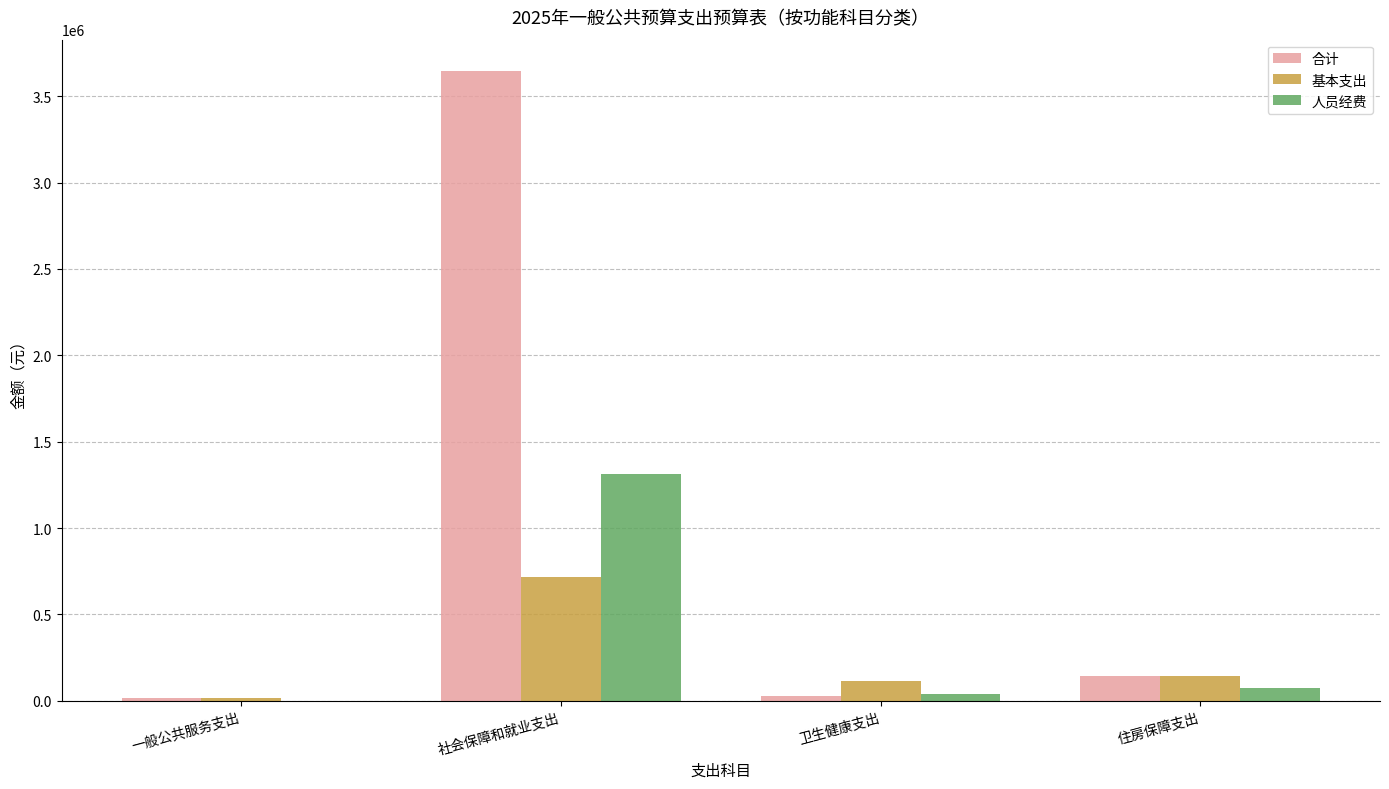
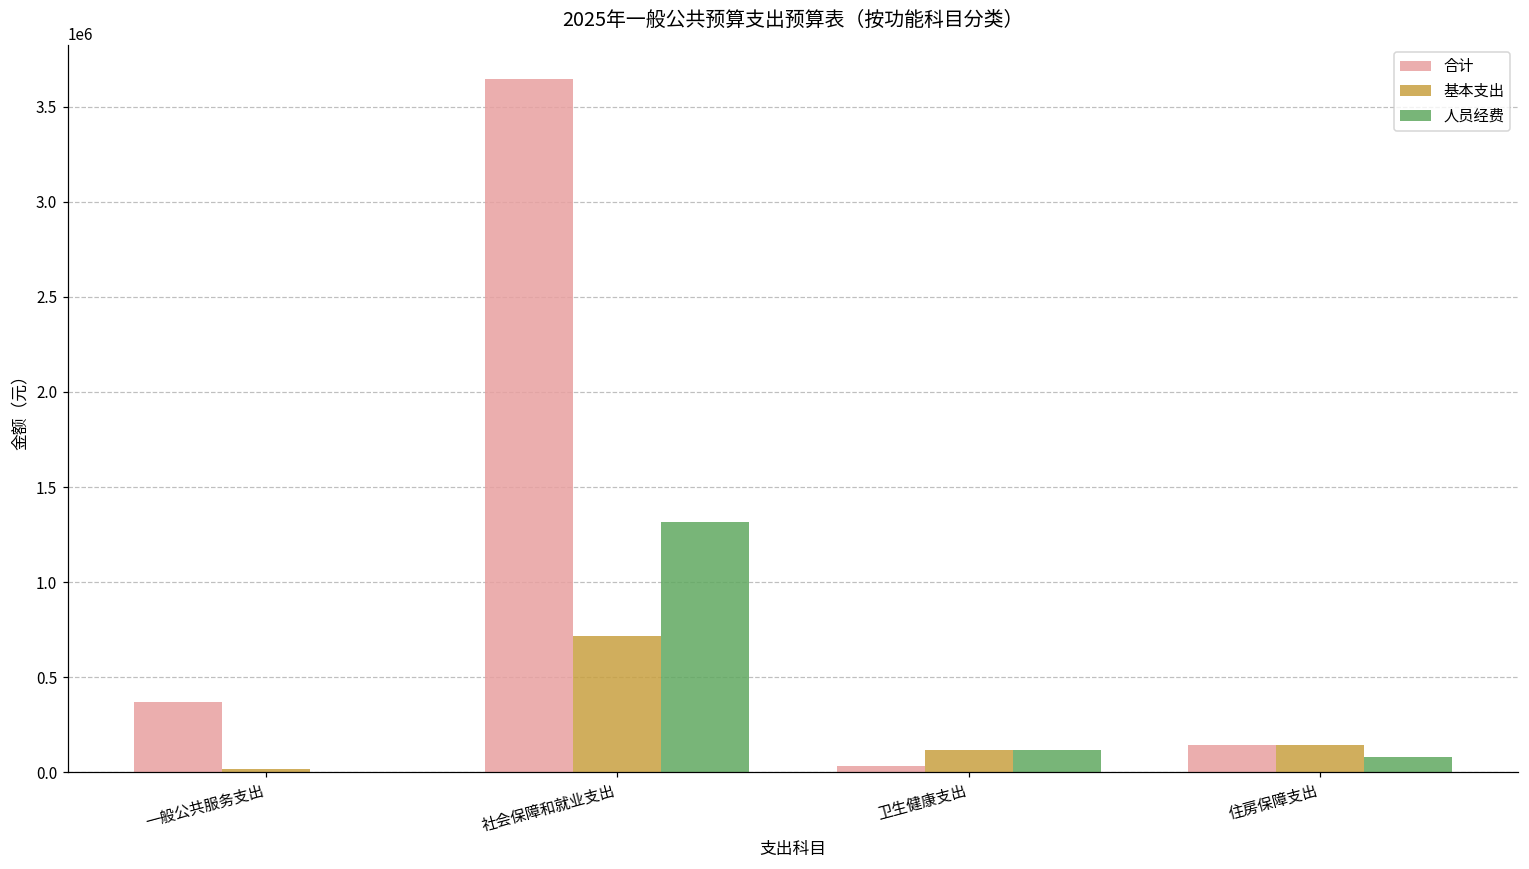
合计, 一般公共服务支出: 20000 -> 370000
人员经费, 卫生健康支出: 40000 -> 120000
